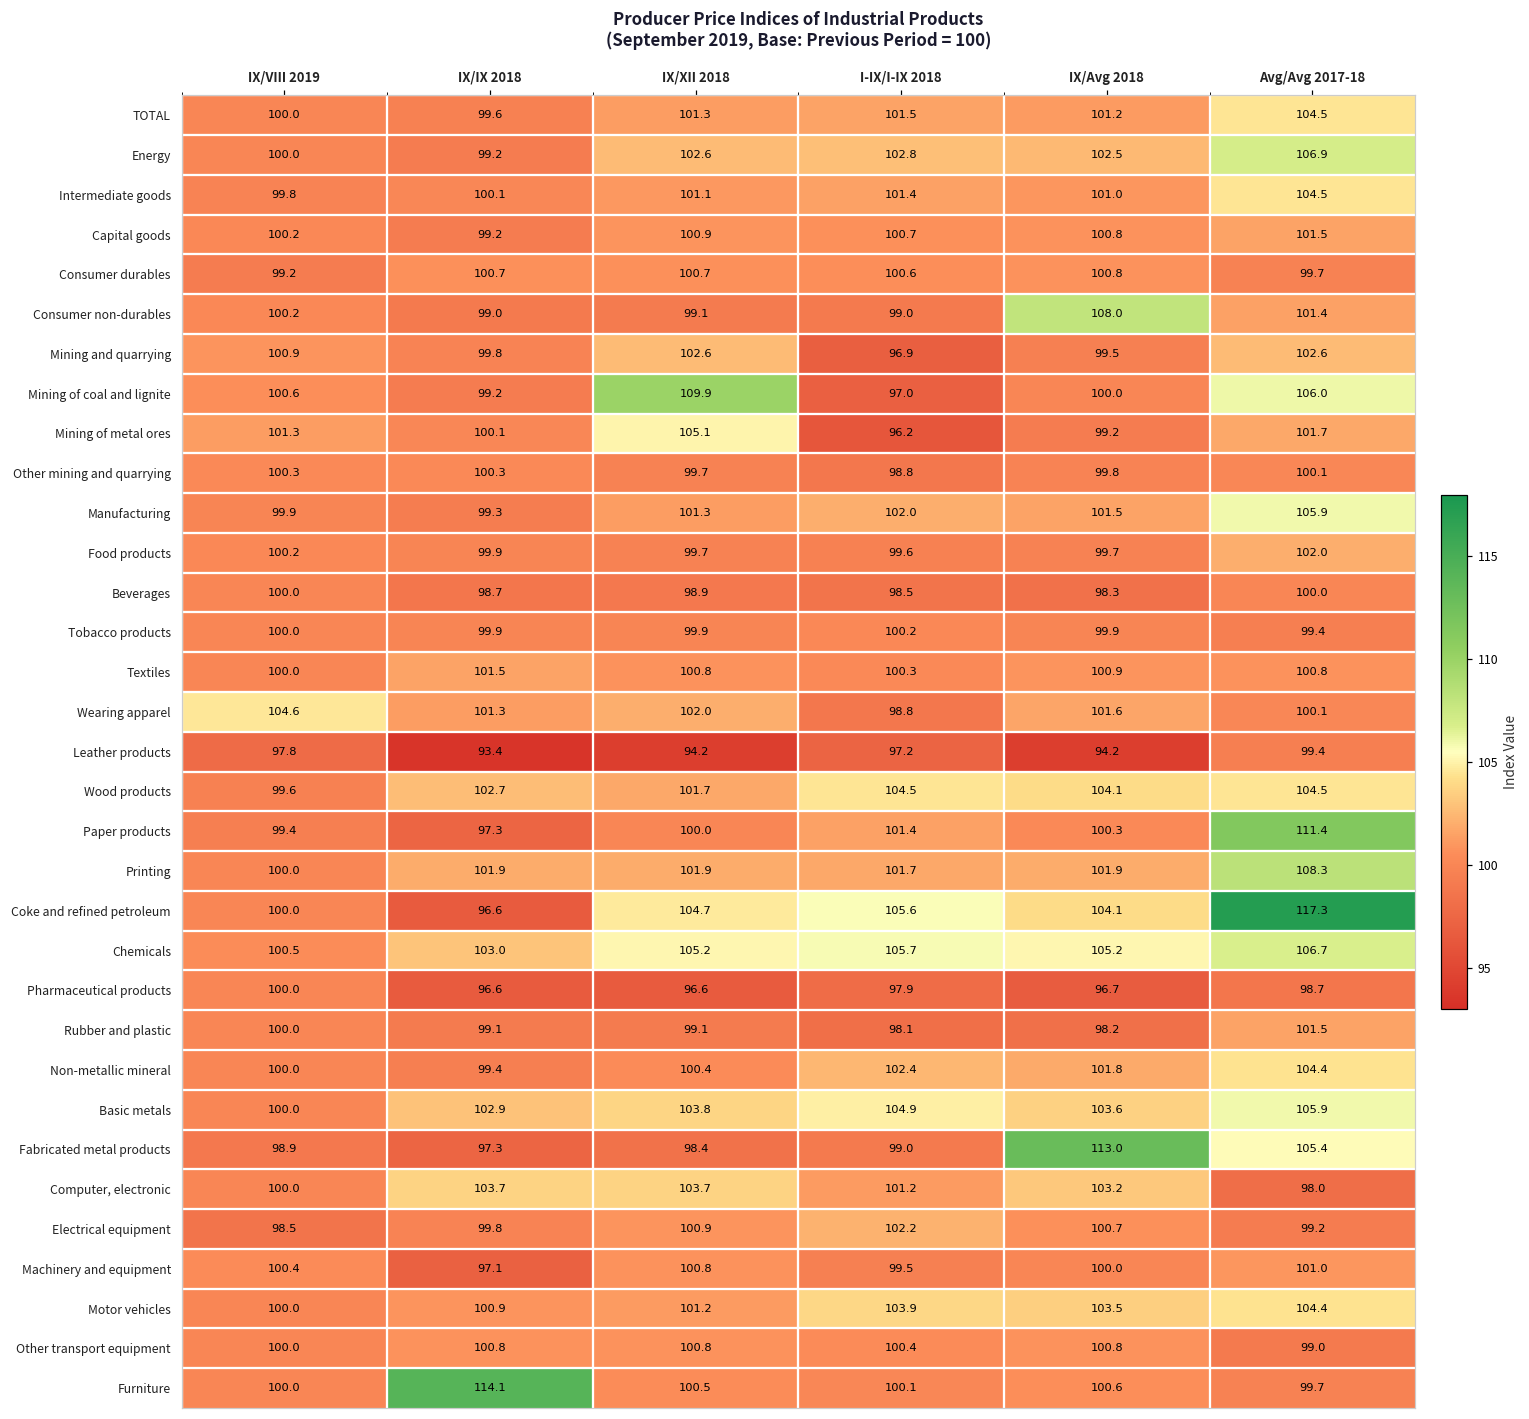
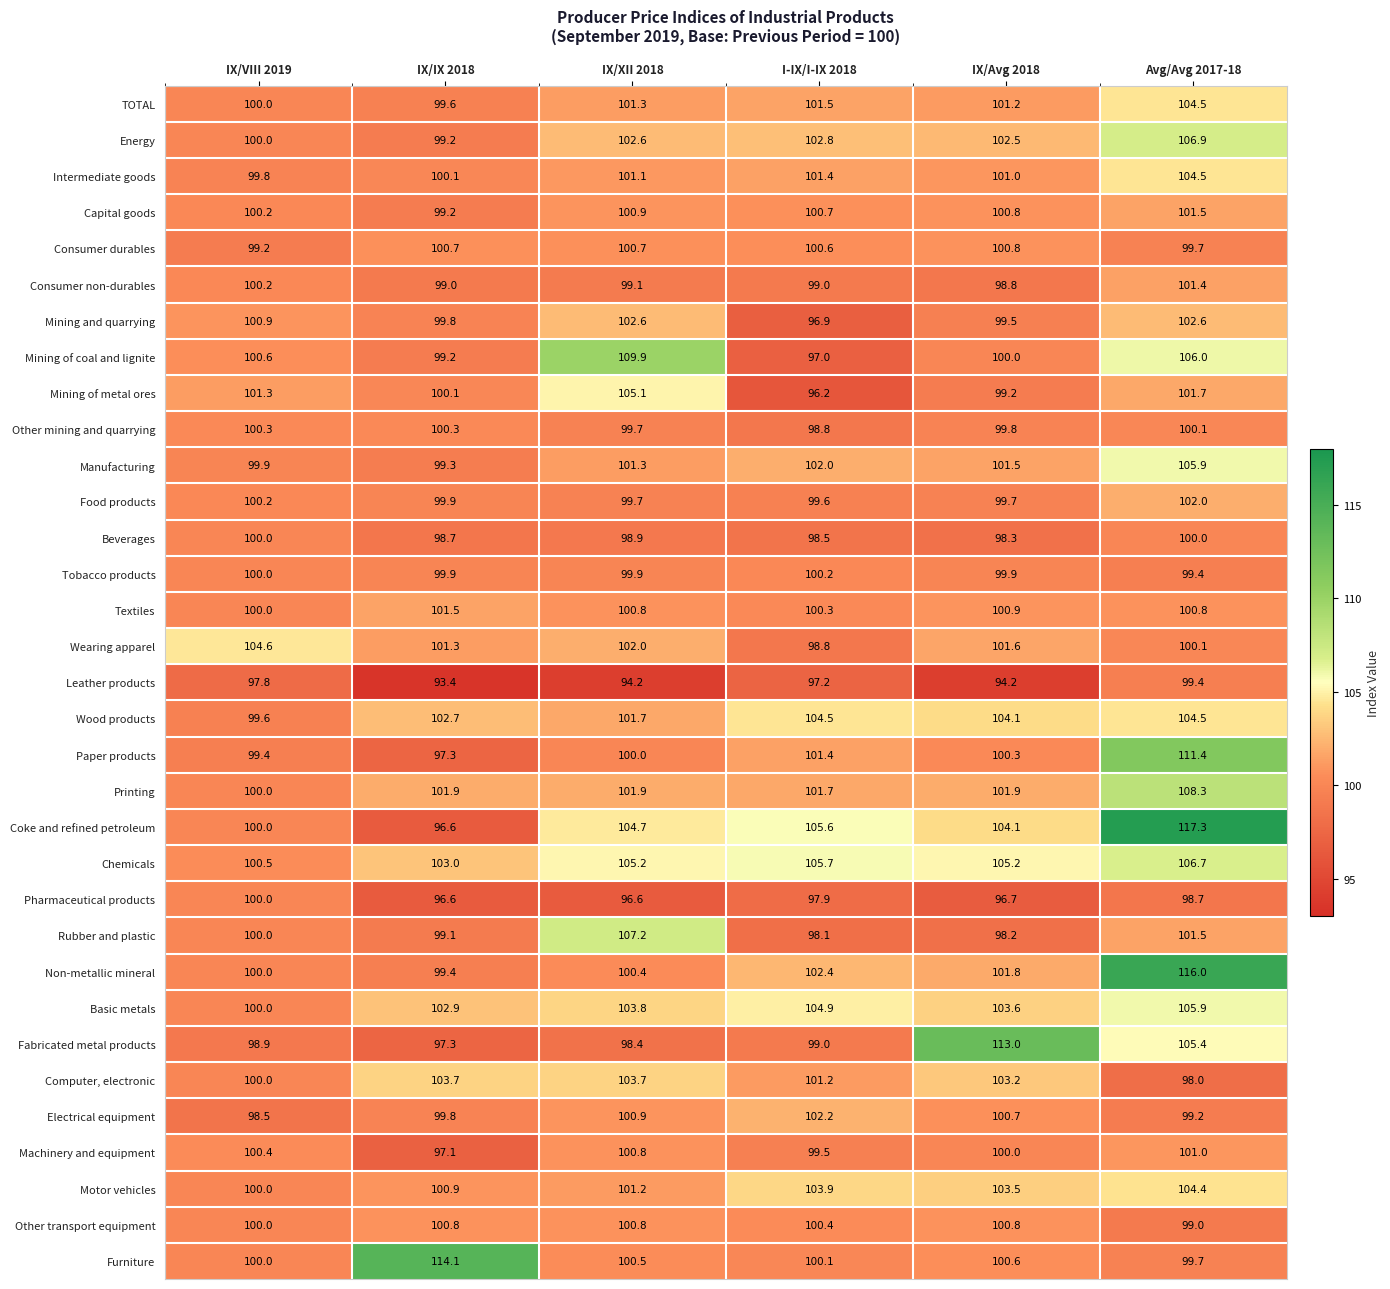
Consumer non-durables, IX/Avg 2018: 108.0 -> 98.8
Rubber and plastic, IX/XII 2018: 99.1 -> 107.2
Non-metallic mineral, Avg/Avg 2017-18: 104.4 -> 116.0
